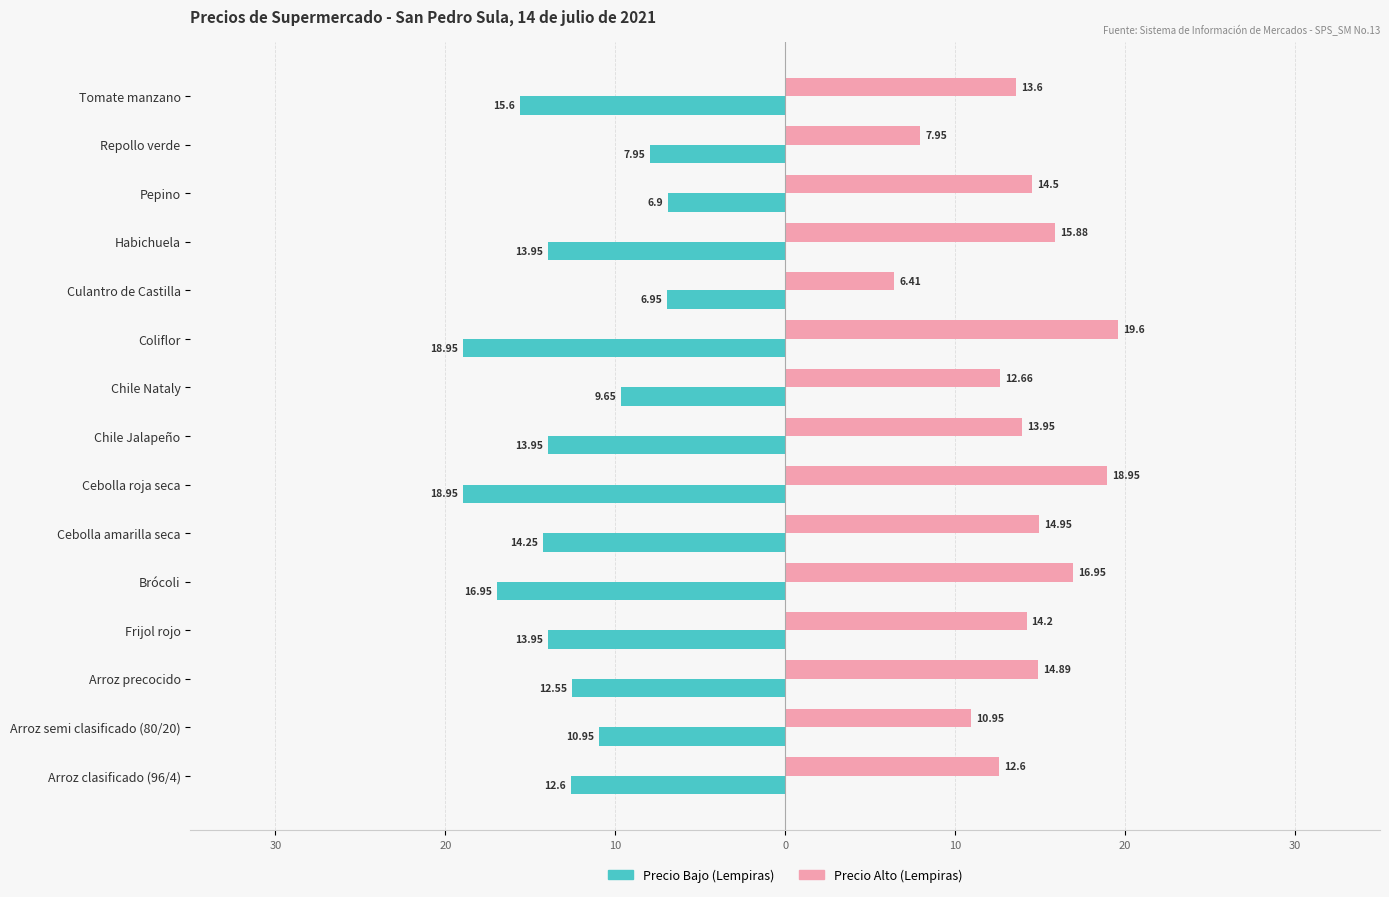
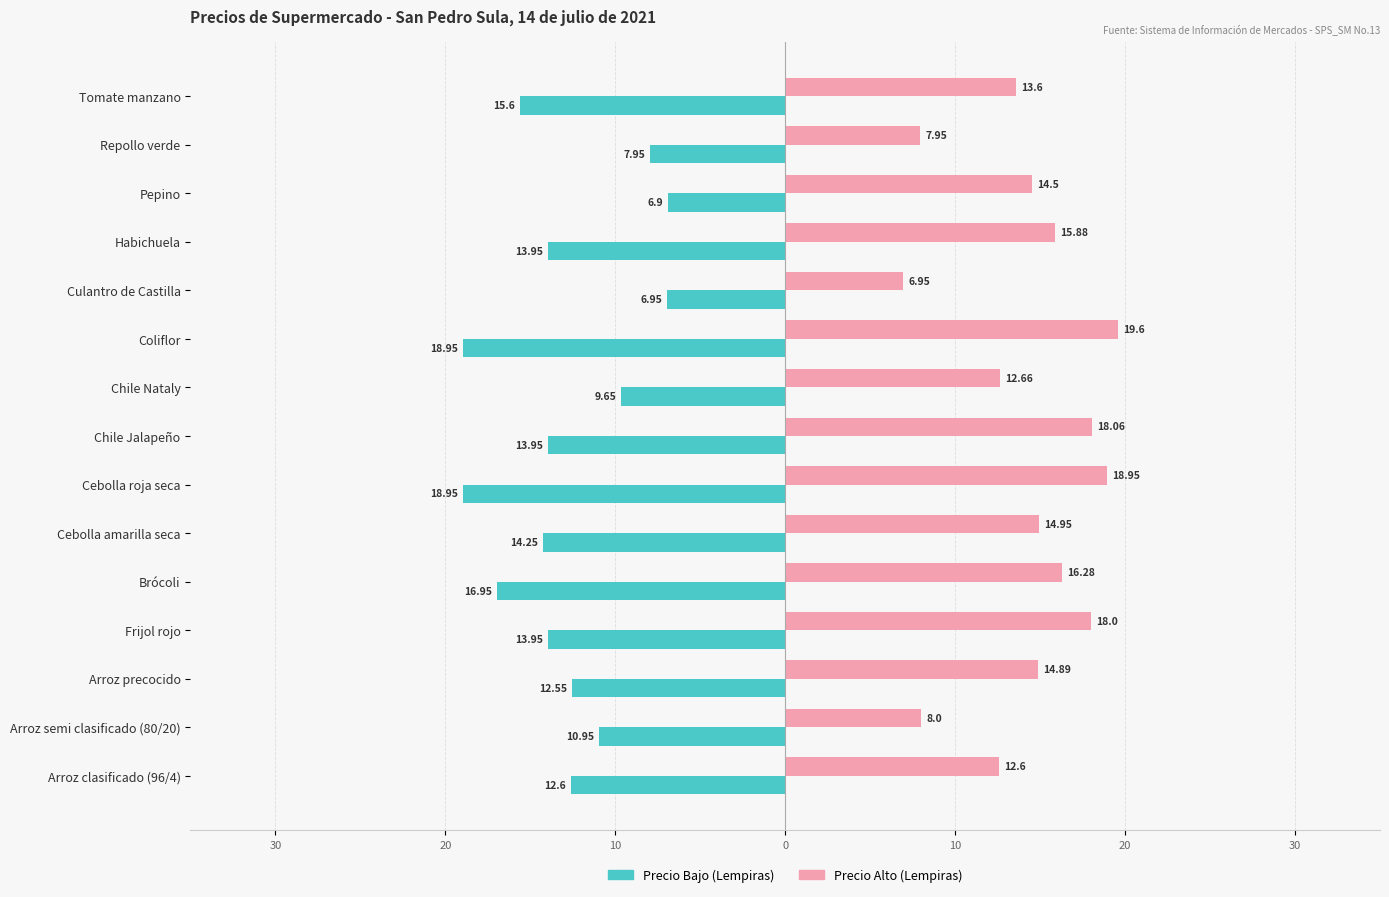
Precio Alto (Lempiras), Culantro de Castilla: 6.41 -> 6.95
Precio Alto (Lempiras), Chile Jalapeño: 13.95 -> 18.06
Precio Alto (Lempiras), Brócoli: 16.95 -> 16.28
Precio Alto (Lempiras), Frijol rojo: 14.2 -> 18.0
Precio Alto (Lempiras), Arroz semi clasificado (80/20): 10.95 -> 8.0
